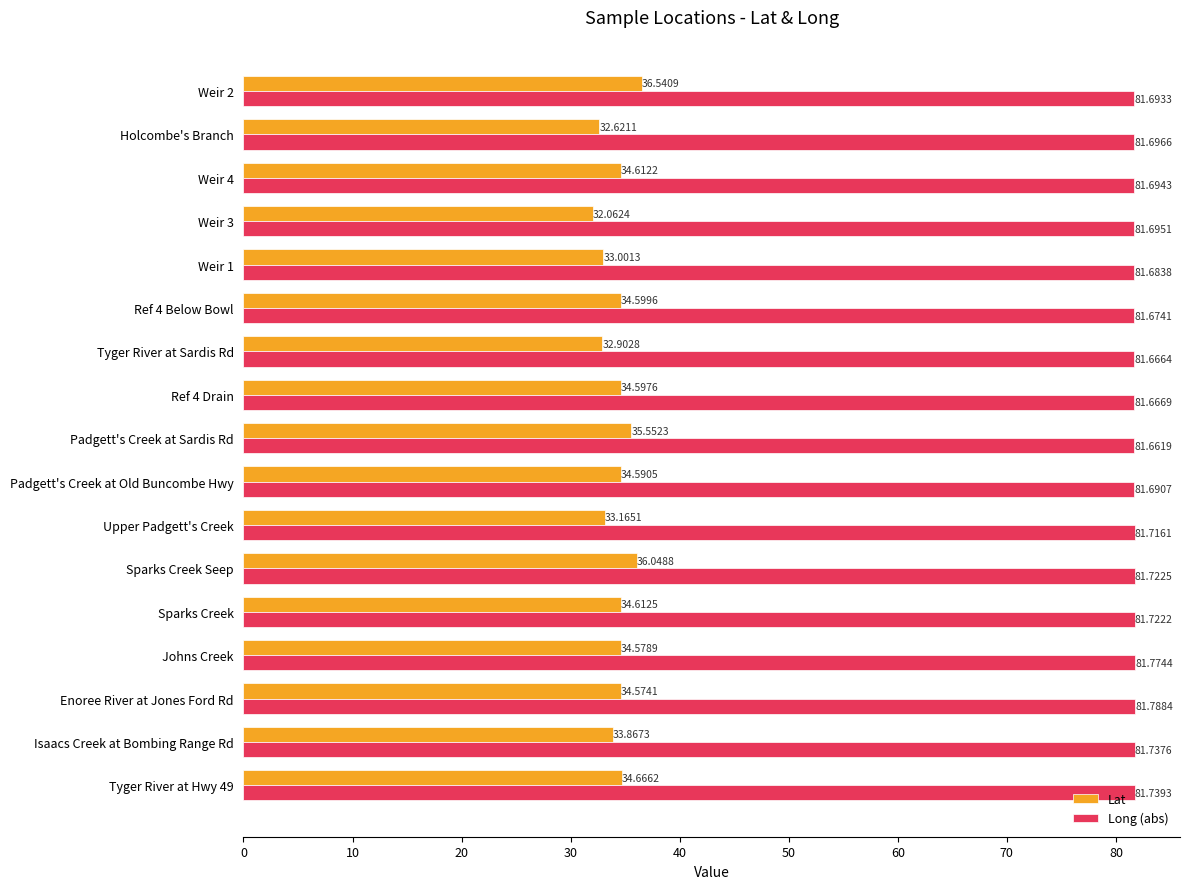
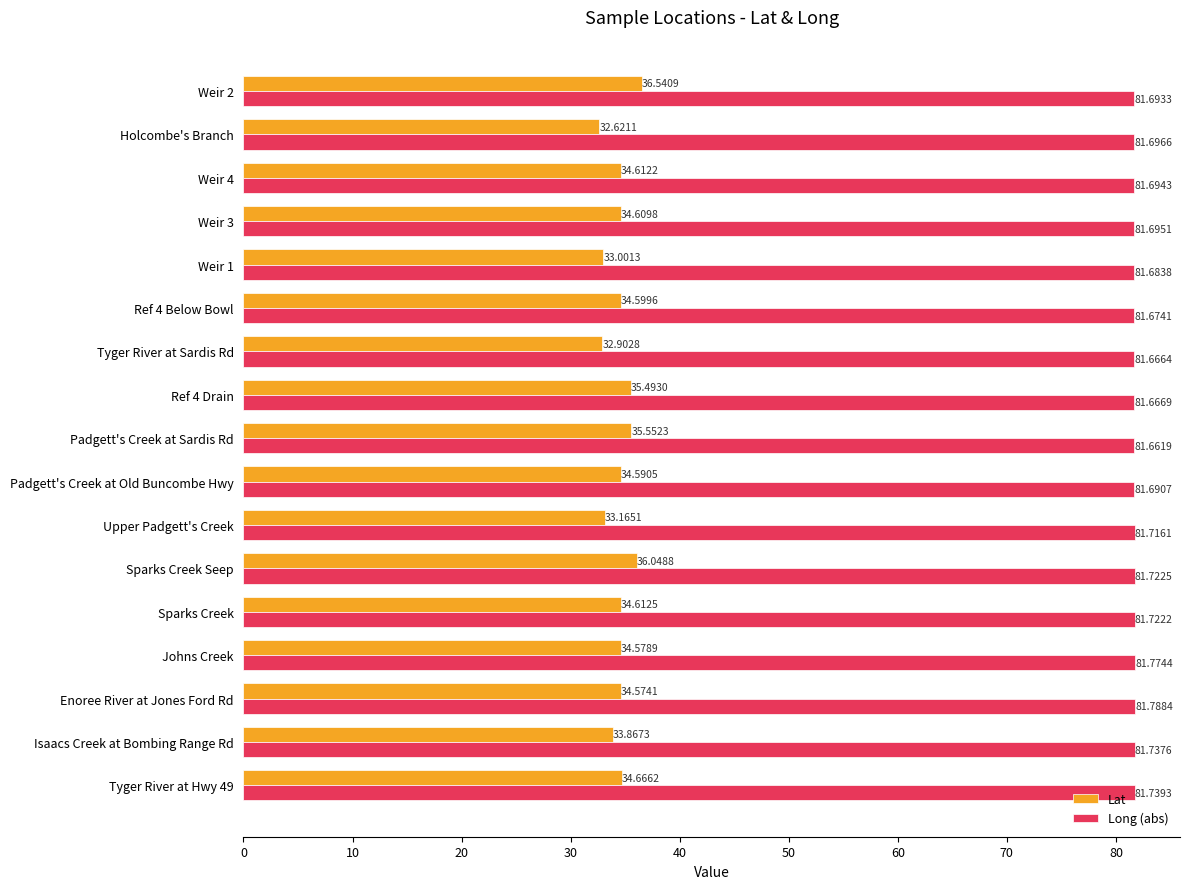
Lat, Weir 3: 32.0624 -> 34.6098
Lat, Ref 4 Drain: 34.5976 -> 35.4930
